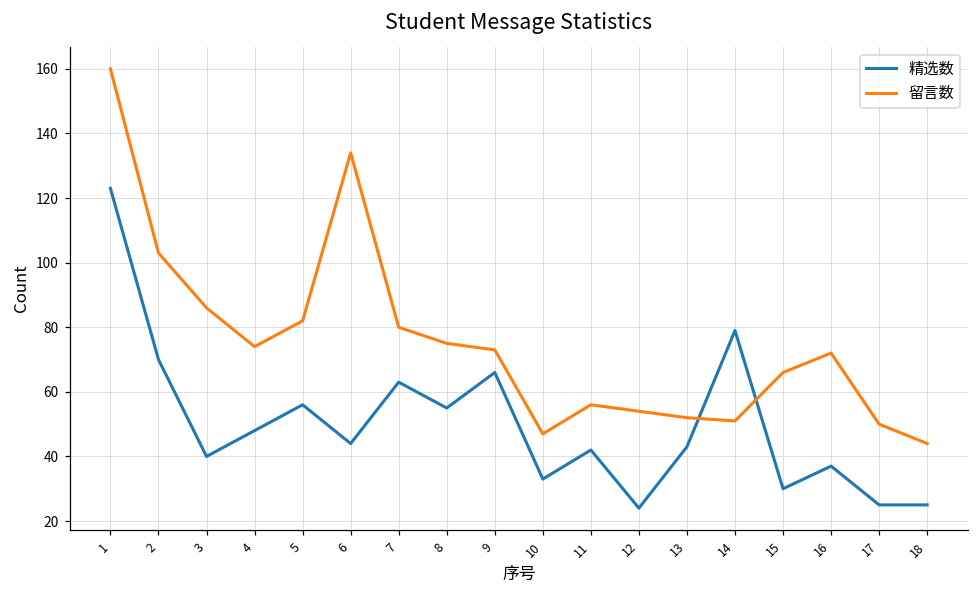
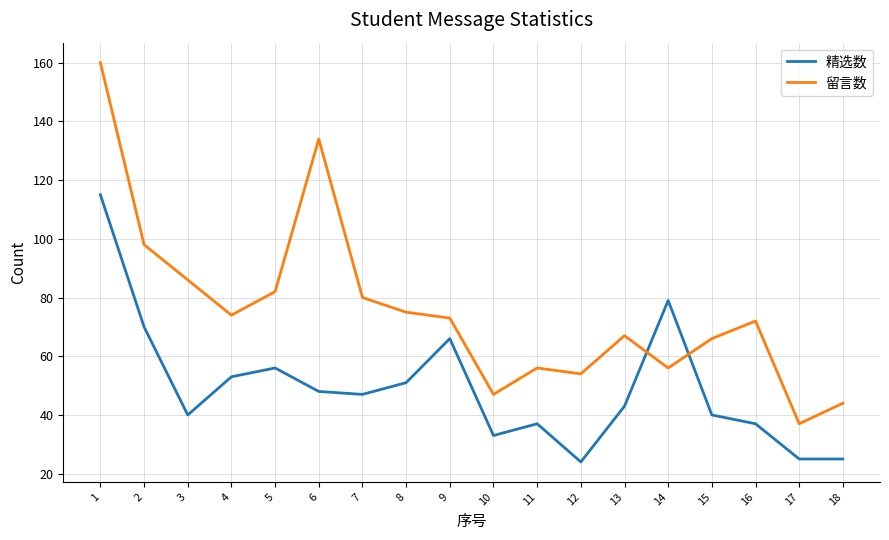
精选数, 1: 123 -> 115
留言数, 2: 103 -> 98
精选数, 4: 48 -> 53
精选数, 6: 44 -> 48
精选数, 7: 63 -> 47
精选数, 8: 55 -> 51
精选数, 11: 42 -> 37
留言数, 13: 52 -> 67
留言数, 14: 51 -> 56
精选数, 15: 30 -> 40
留言数, 17: 50 -> 37
